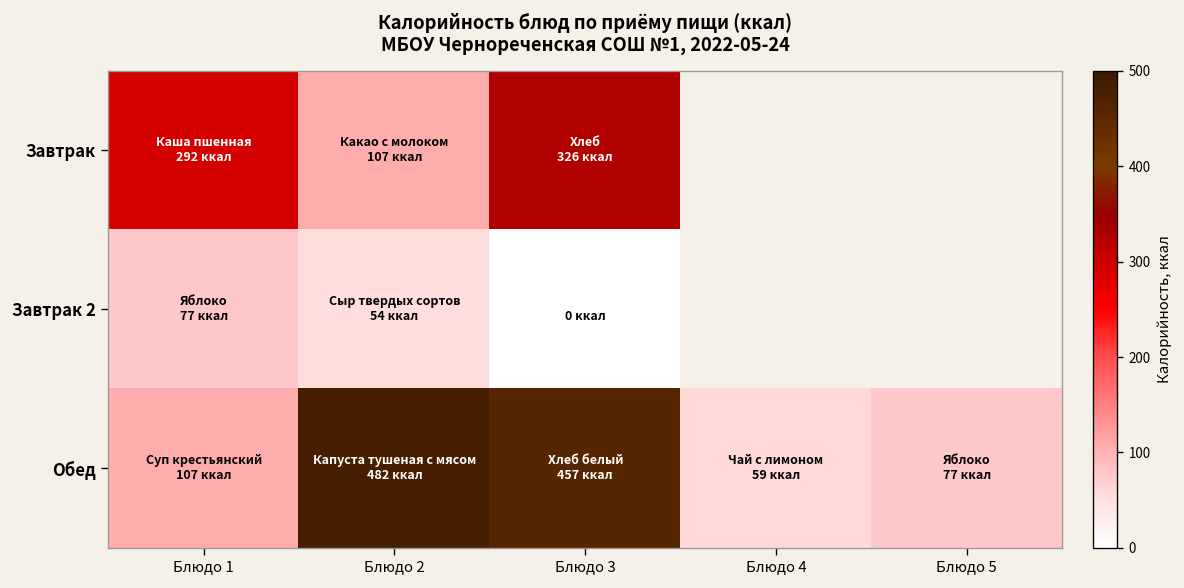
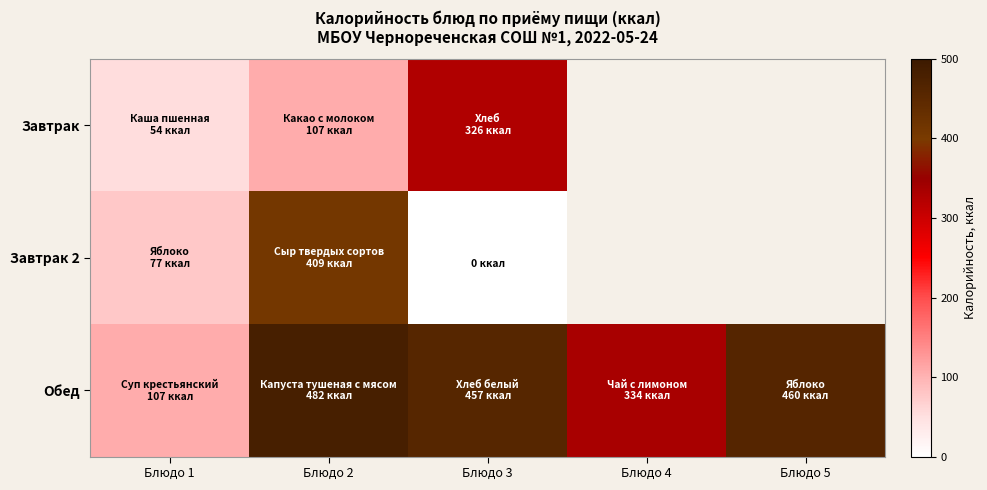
Завтрак, Блюдо 1: 292 -> 54
Завтрак 2, Блюдо 2: 54 -> 409
Обед, Блюдо 4: 59 -> 334
Обед, Блюдо 5: 77 -> 460
